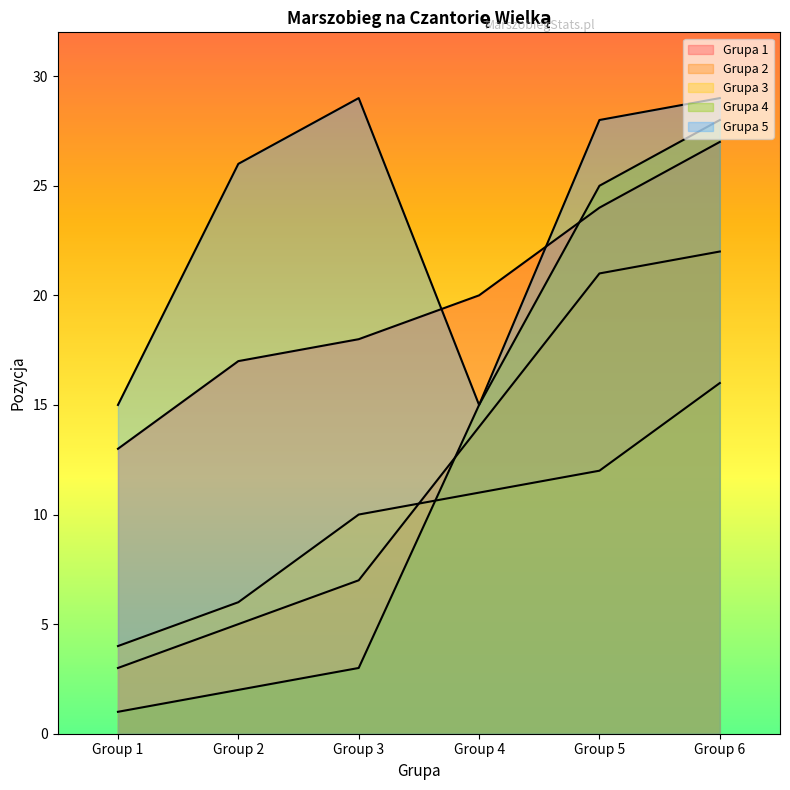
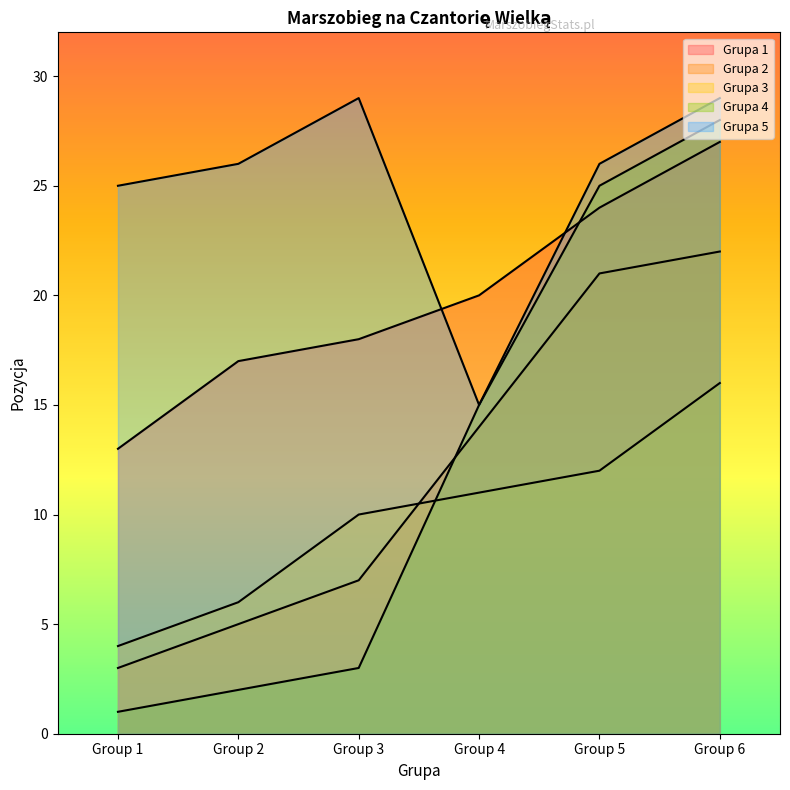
Grupa 5, Group 1: 15 -> 25
Grupa 5, Group 5: 28 -> 26
